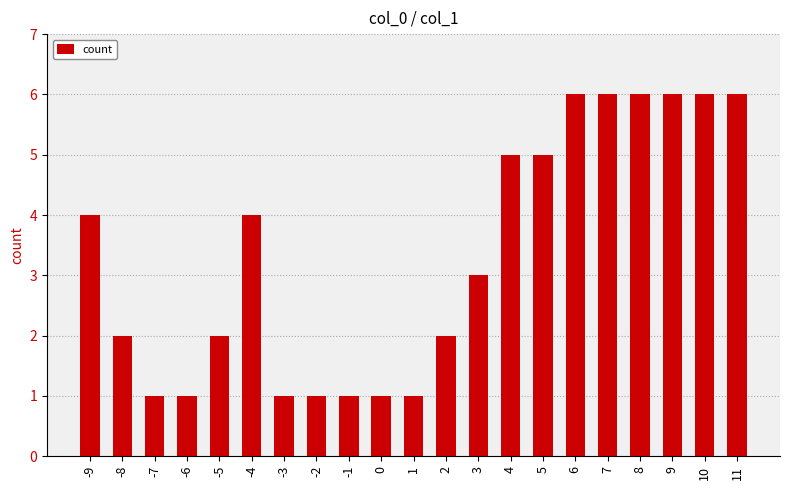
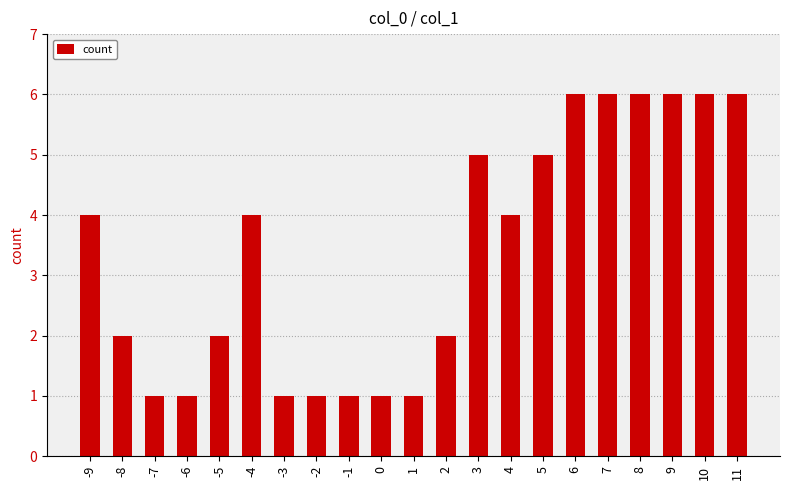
3: 3 -> 5
4: 5 -> 4
